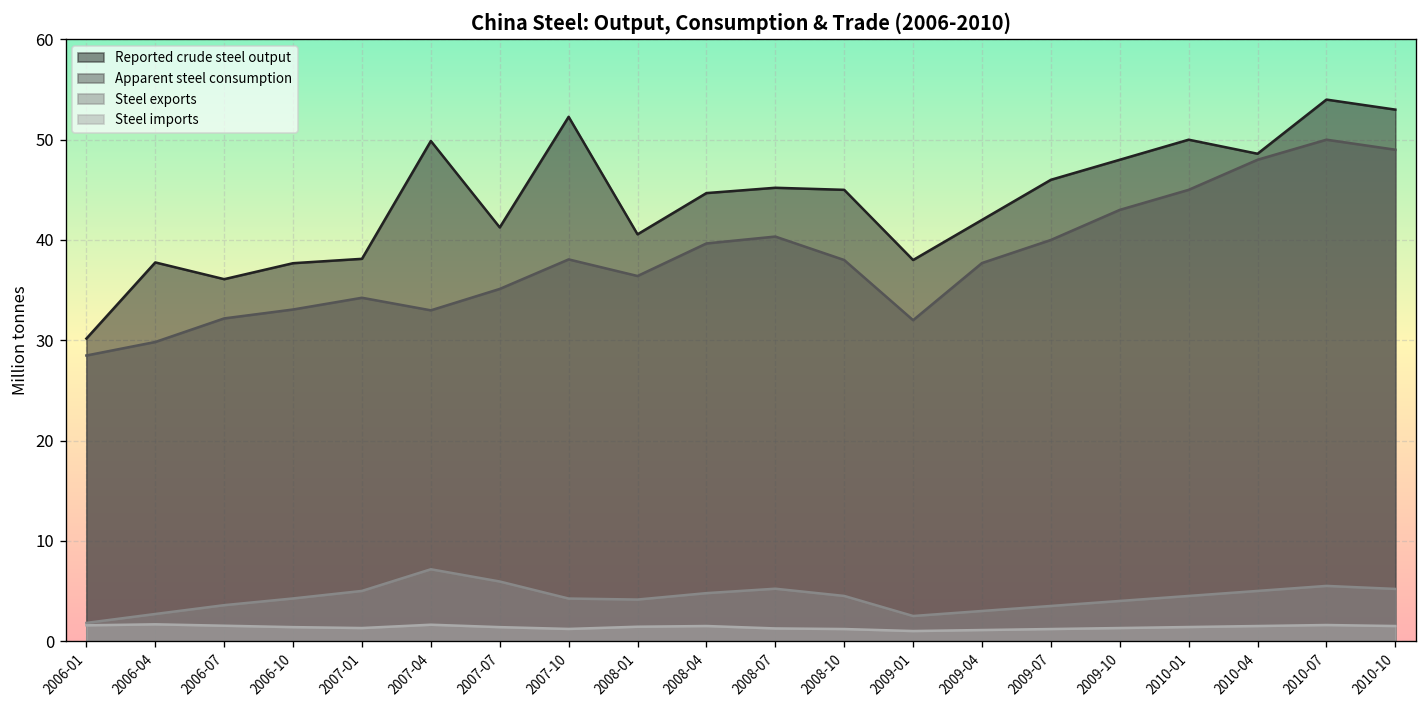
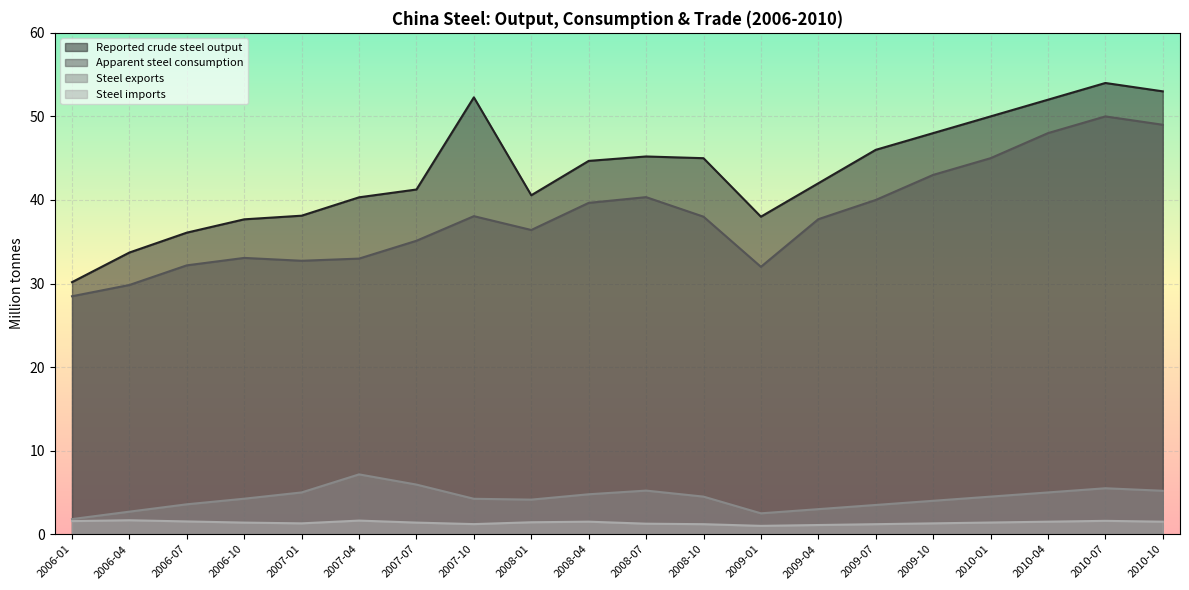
Reported crude steel output, 2006-04: 38 -> 34
Apparent steel consumption, 2007-01: 34 -> 33
Reported crude steel output, 2007-04: 50 -> 40
Reported crude steel output, 2010-04: 49 -> 52
